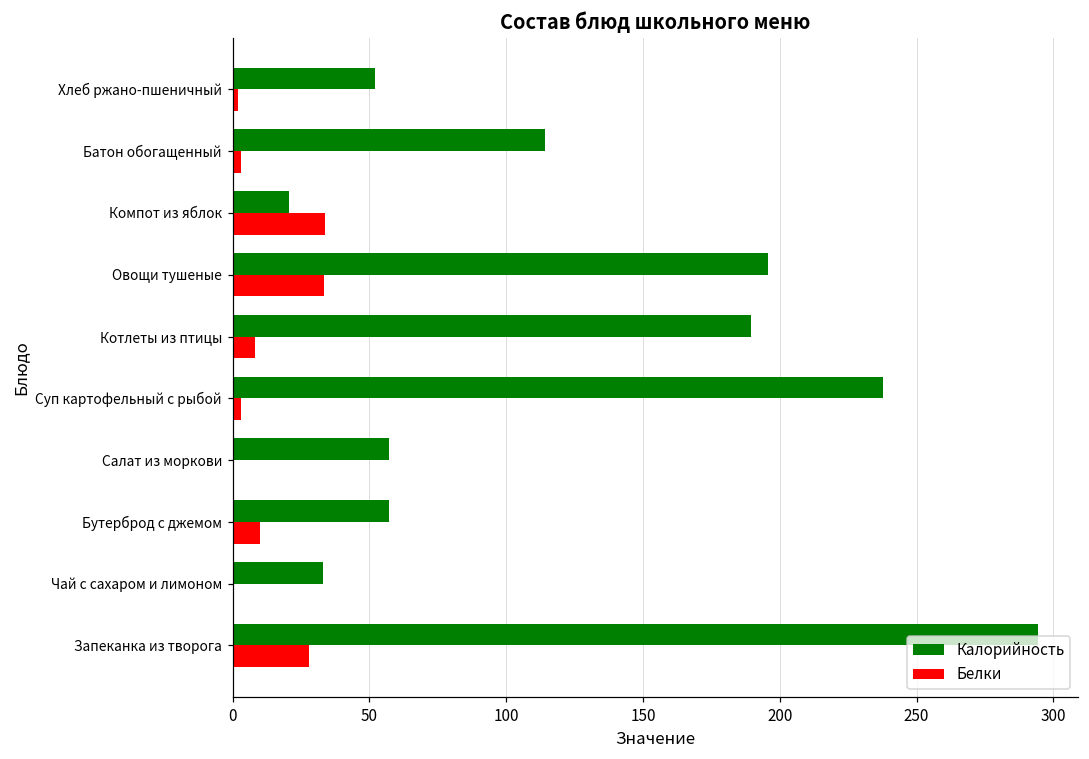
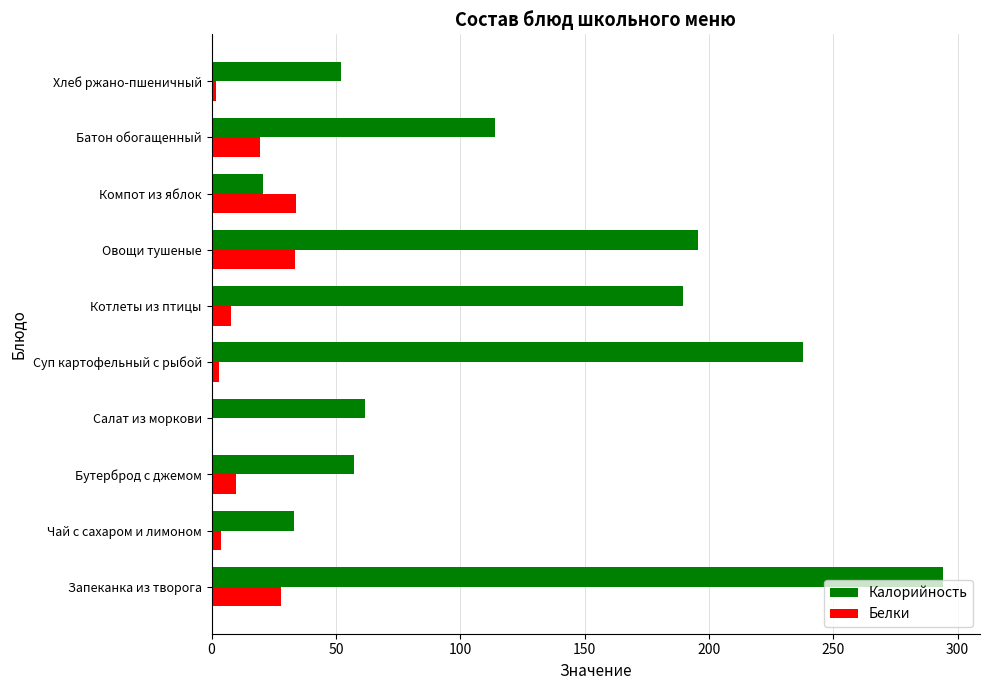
Белки, Батон обогащенный: 3 -> 19
Калорийность, Салат из моркови: 57 -> 62
Белки, Чай с сахаром и лимоном: 0 -> 4
